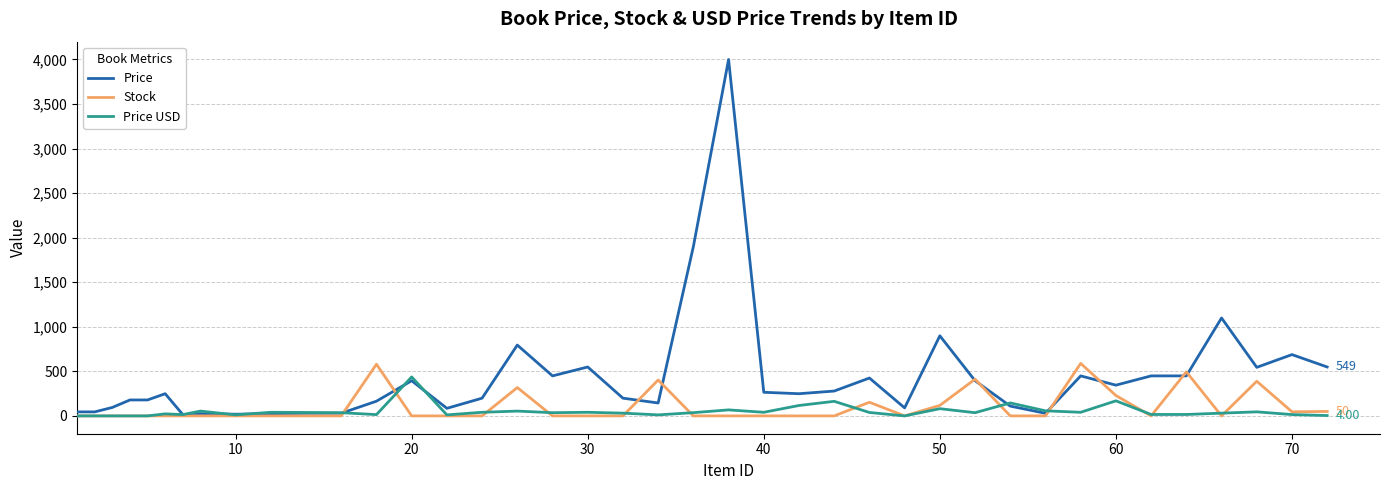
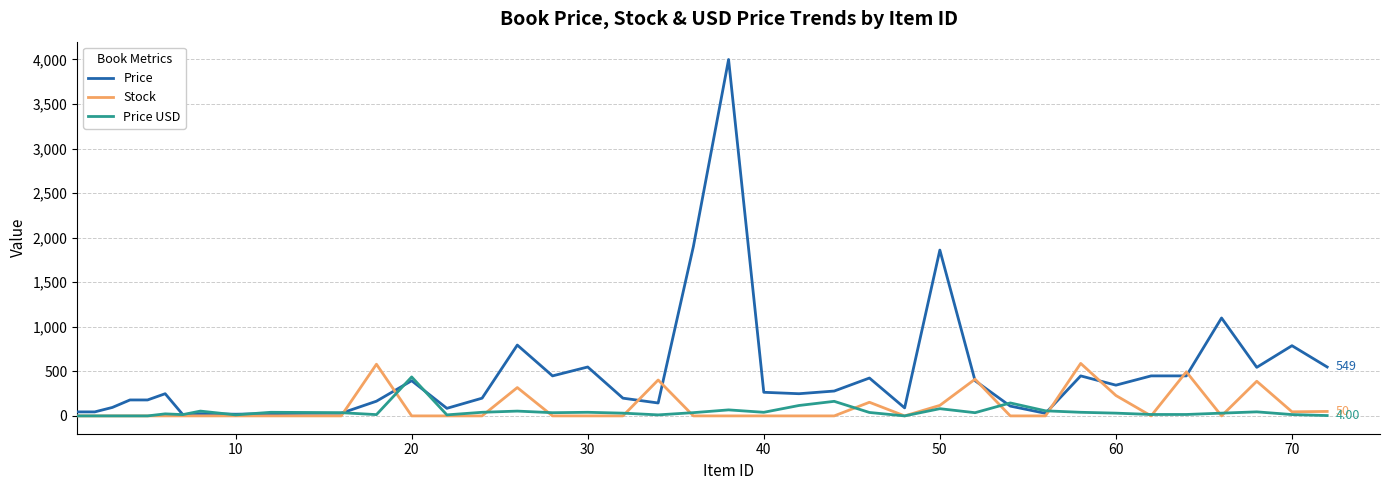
Price, 50: 900 -> 1,900
Price USD, 60: 200 -> 0
Price, 70: 700 -> 800
